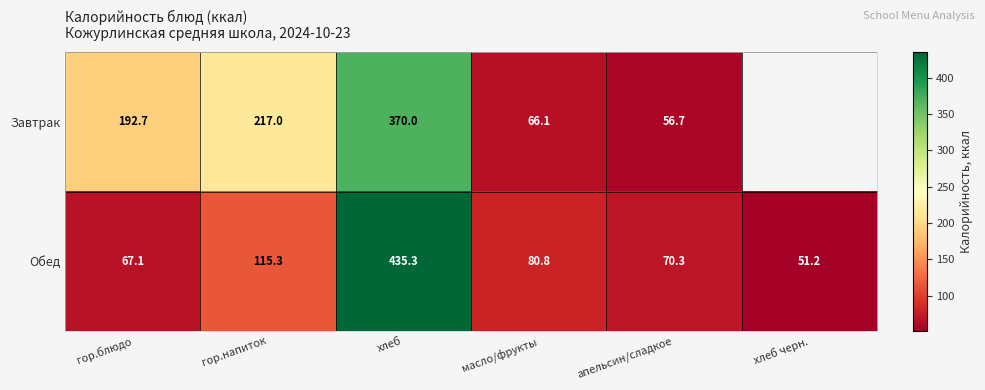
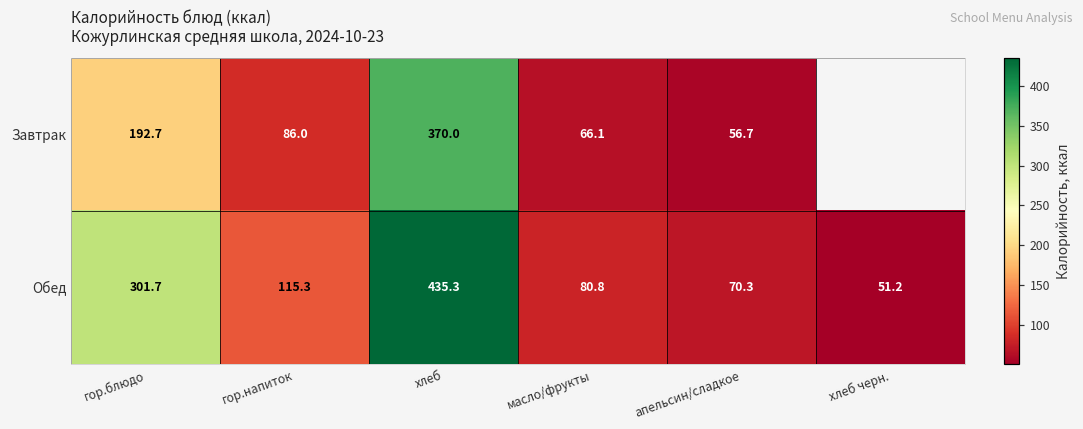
Завтрак, гор.напиток: 217.0 -> 86.0
Обед, гор.блюдо: 67.1 -> 301.7
